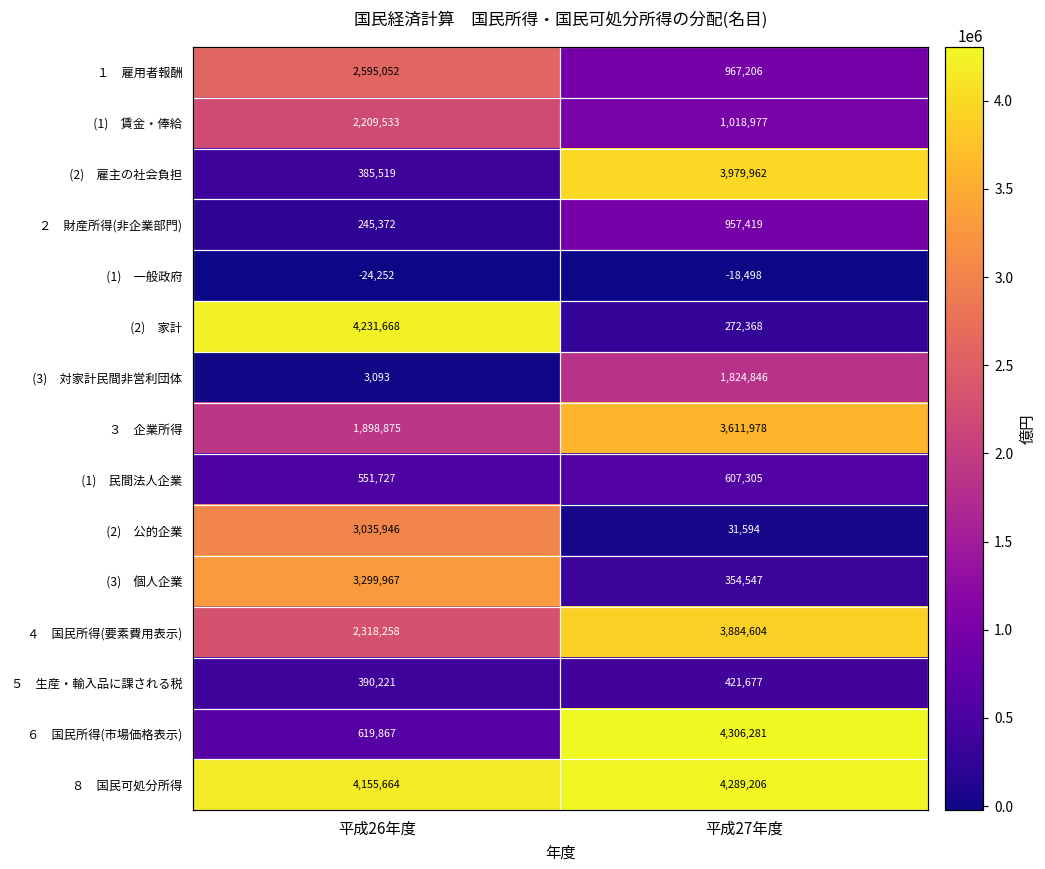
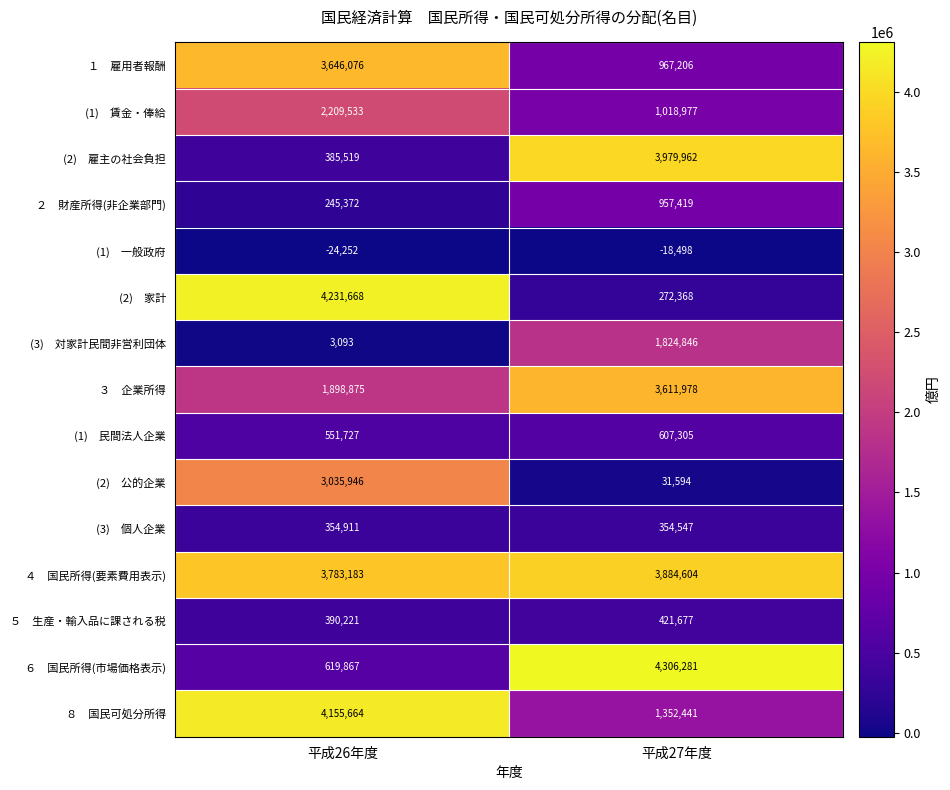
１ 雇用者報酬, 平成26年度: 2,595,052 -> 3,646,076
(3) 個人企業, 平成26年度: 3,299,967 -> 354,911
４ 国民所得(要素費用表示), 平成26年度: 2,318,258 -> 3,783,183
８ 国民可処分所得, 平成27年度: 4,289,206 -> 1,352,441
